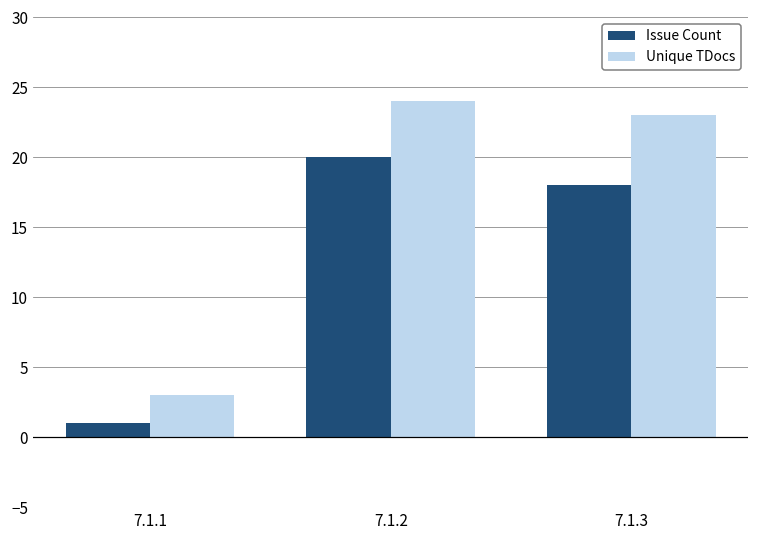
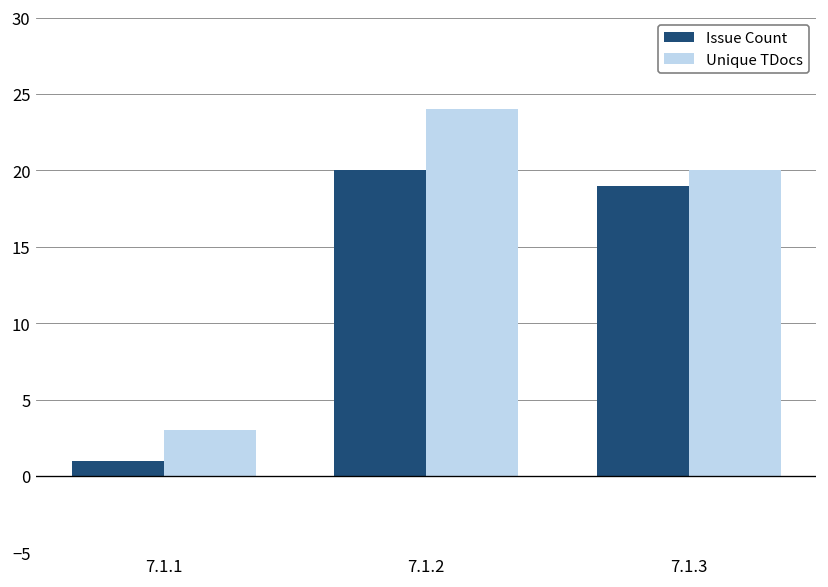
Issue Count, 7.1.3: 18 -> 19
Unique TDocs, 7.1.3: 23 -> 20
